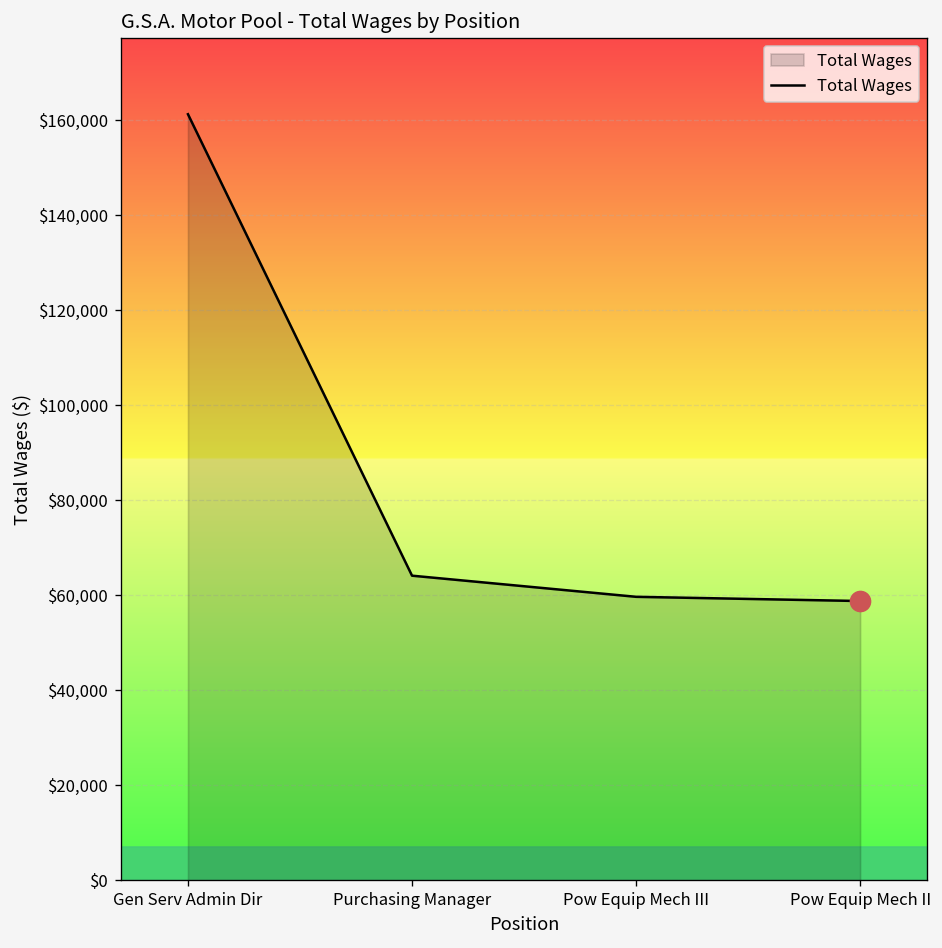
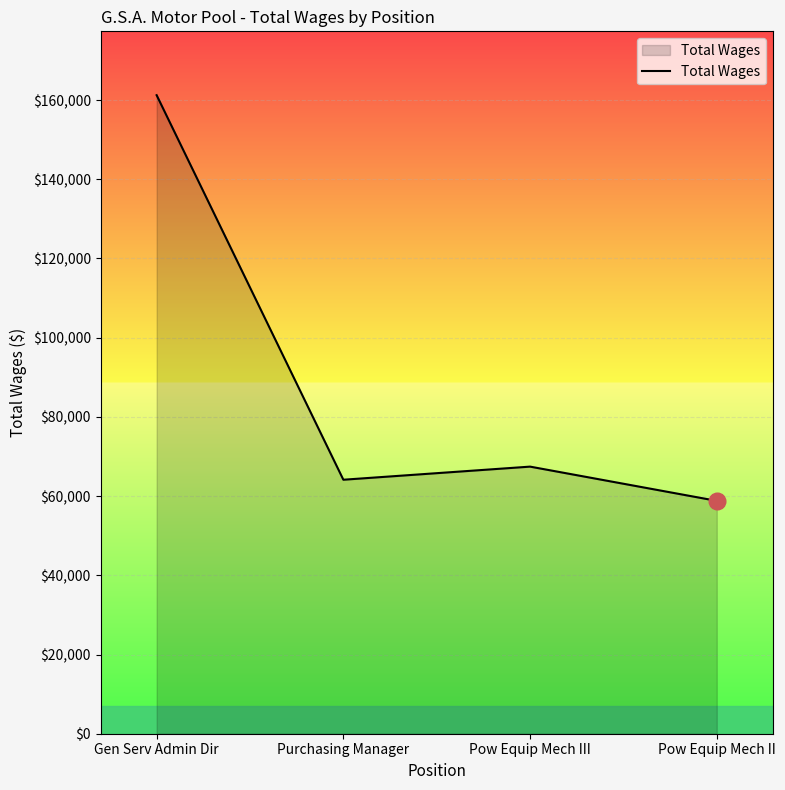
Total Wages, Pow Equip Mech III: $60,000 -> $67,000
